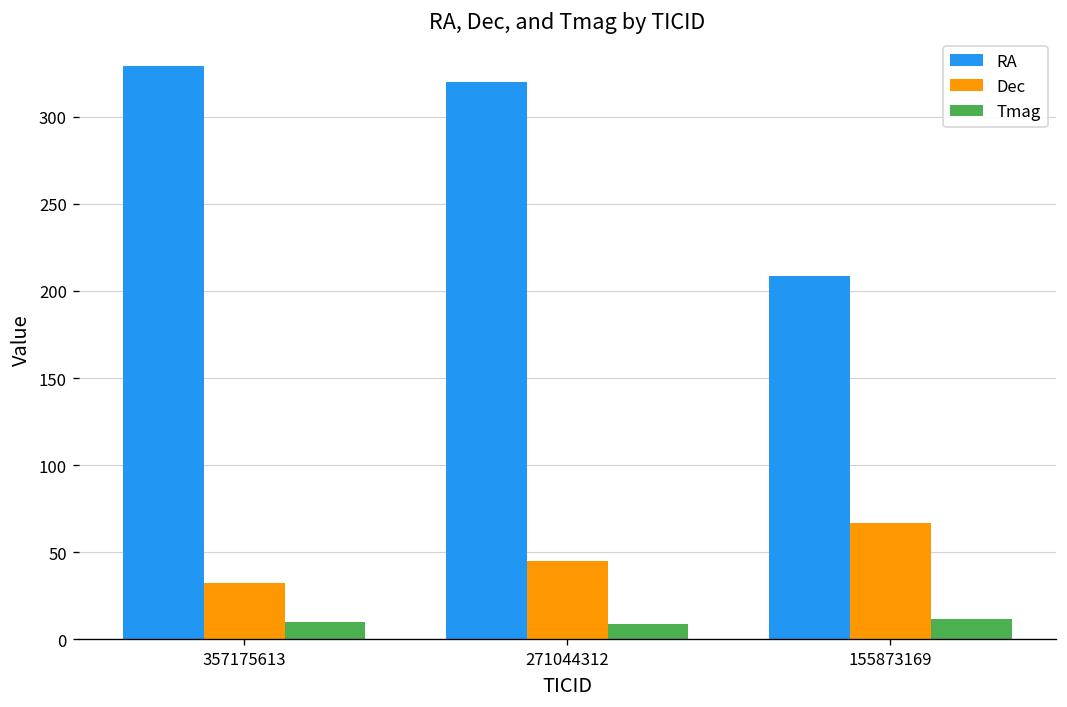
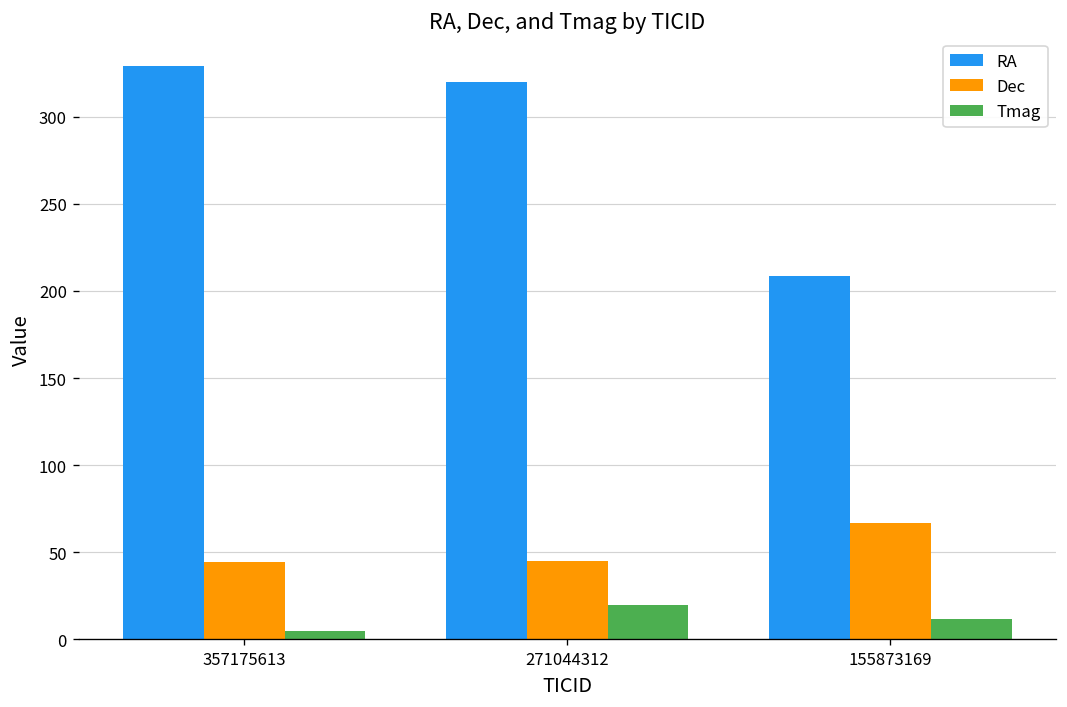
Dec, 357175613: 33 -> 45
Tmag, 357175613: 10 -> 5
Tmag, 271044312: 9 -> 20
